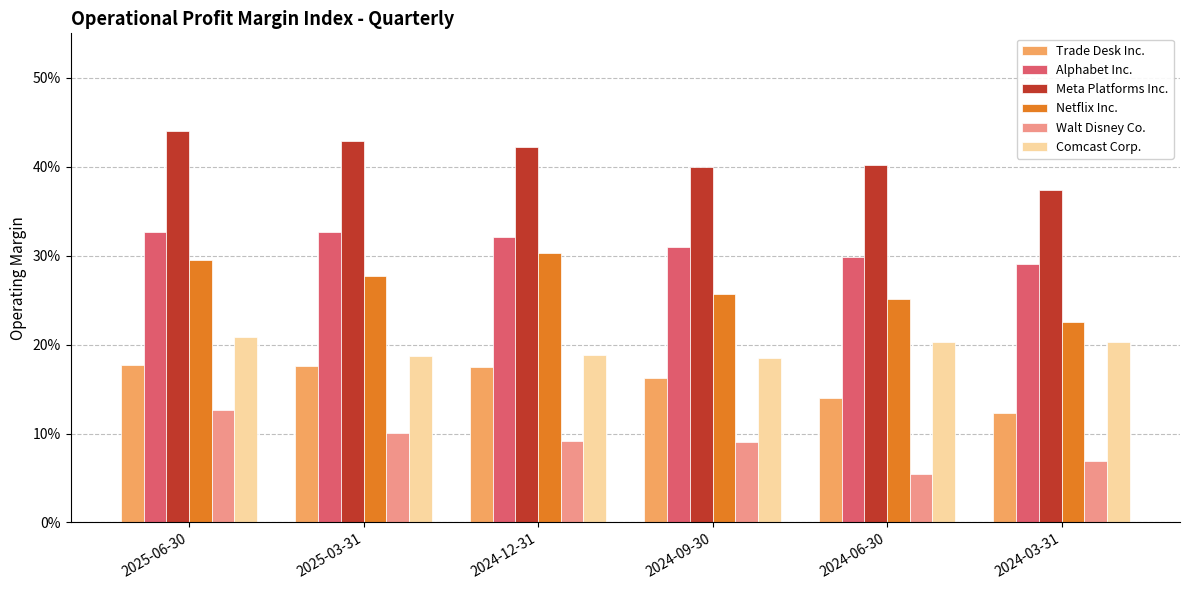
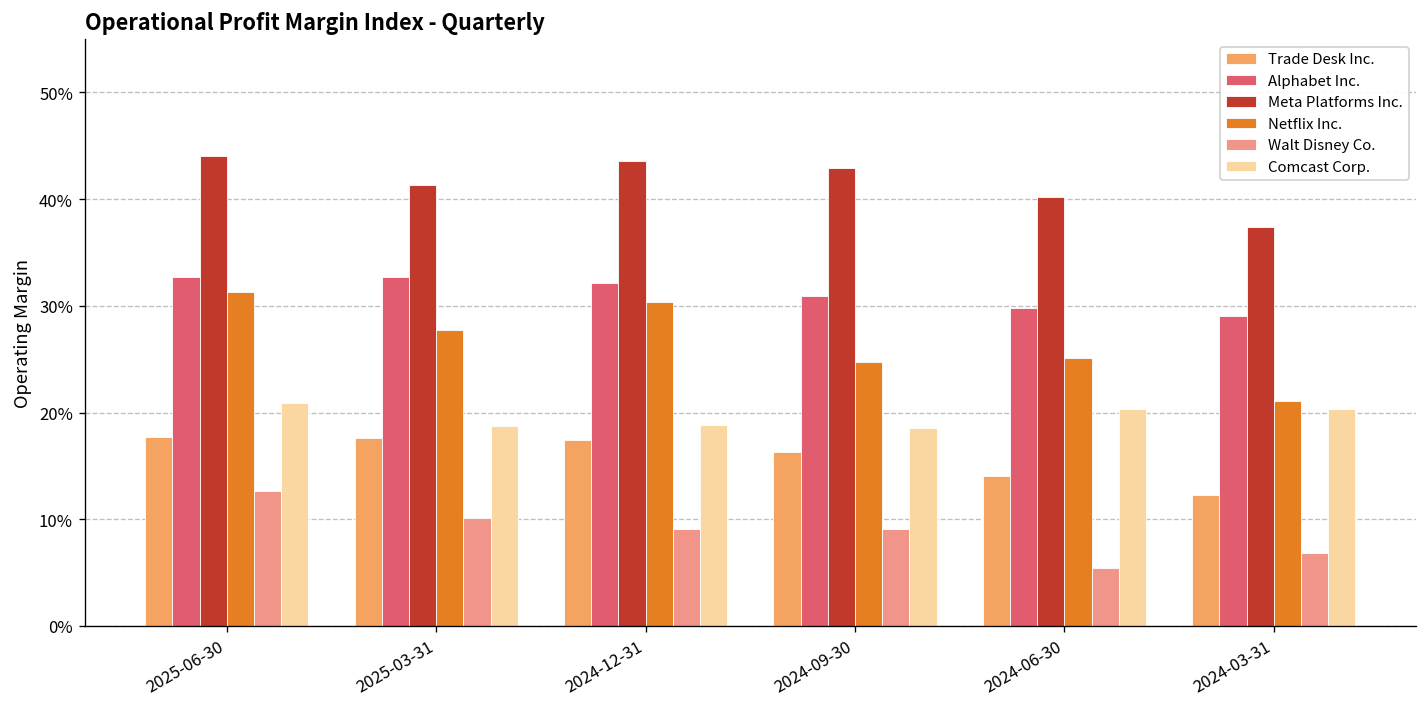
Netflix Inc., 2025-06-30: 30% -> 31%
Meta Platforms Inc., 2025-03-31: 43% -> 41%
Meta Platforms Inc., 2024-12-31: 42% -> 44%
Meta Platforms Inc., 2024-09-30: 40% -> 43%
Netflix Inc., 2024-09-30: 26% -> 25%
Netflix Inc., 2024-03-31: 23% -> 21%
